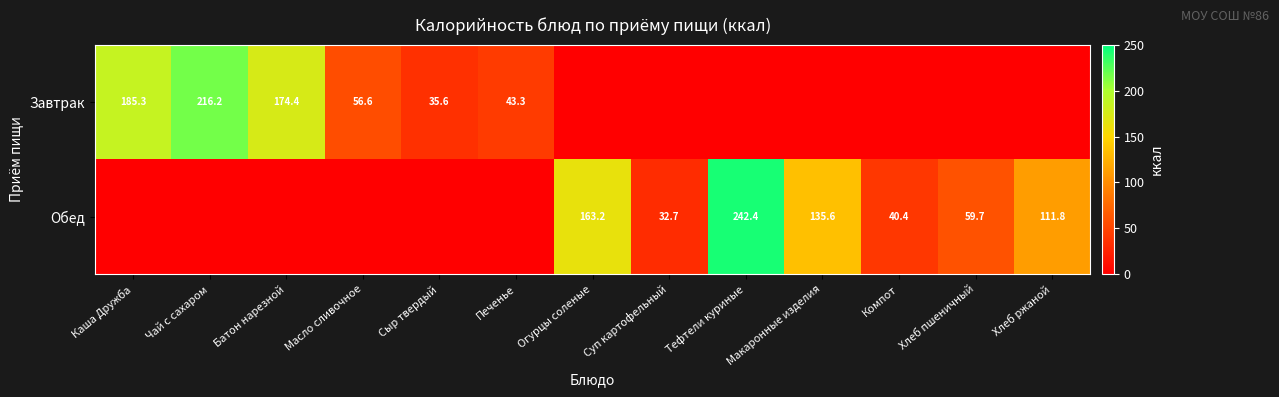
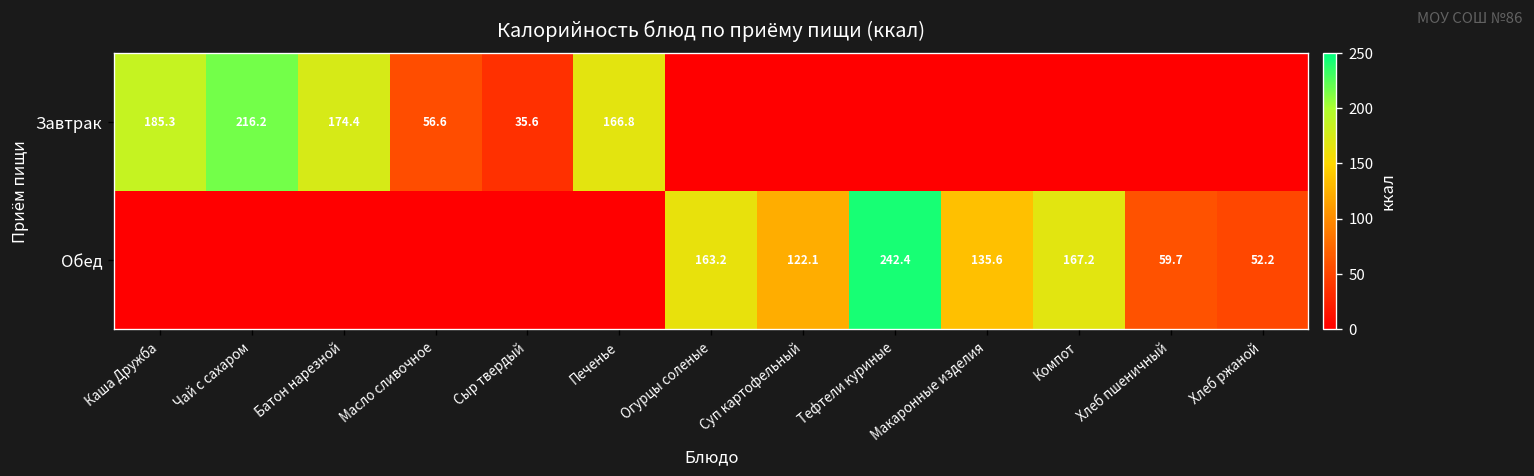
Завтрак, Печенье: 43.3 -> 166.8
Обед, Суп картофельный: 32.7 -> 122.1
Обед, Компот: 40.4 -> 167.2
Обед, Хлеб ржаной: 111.8 -> 52.2
